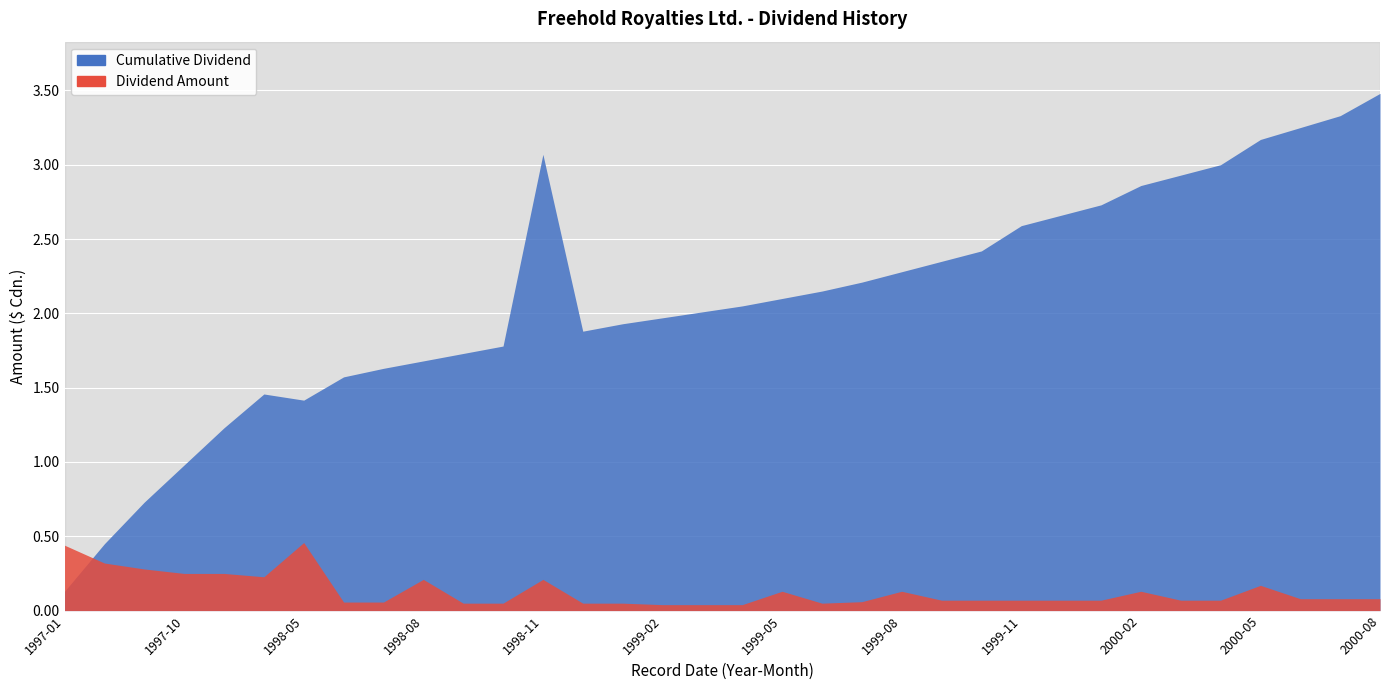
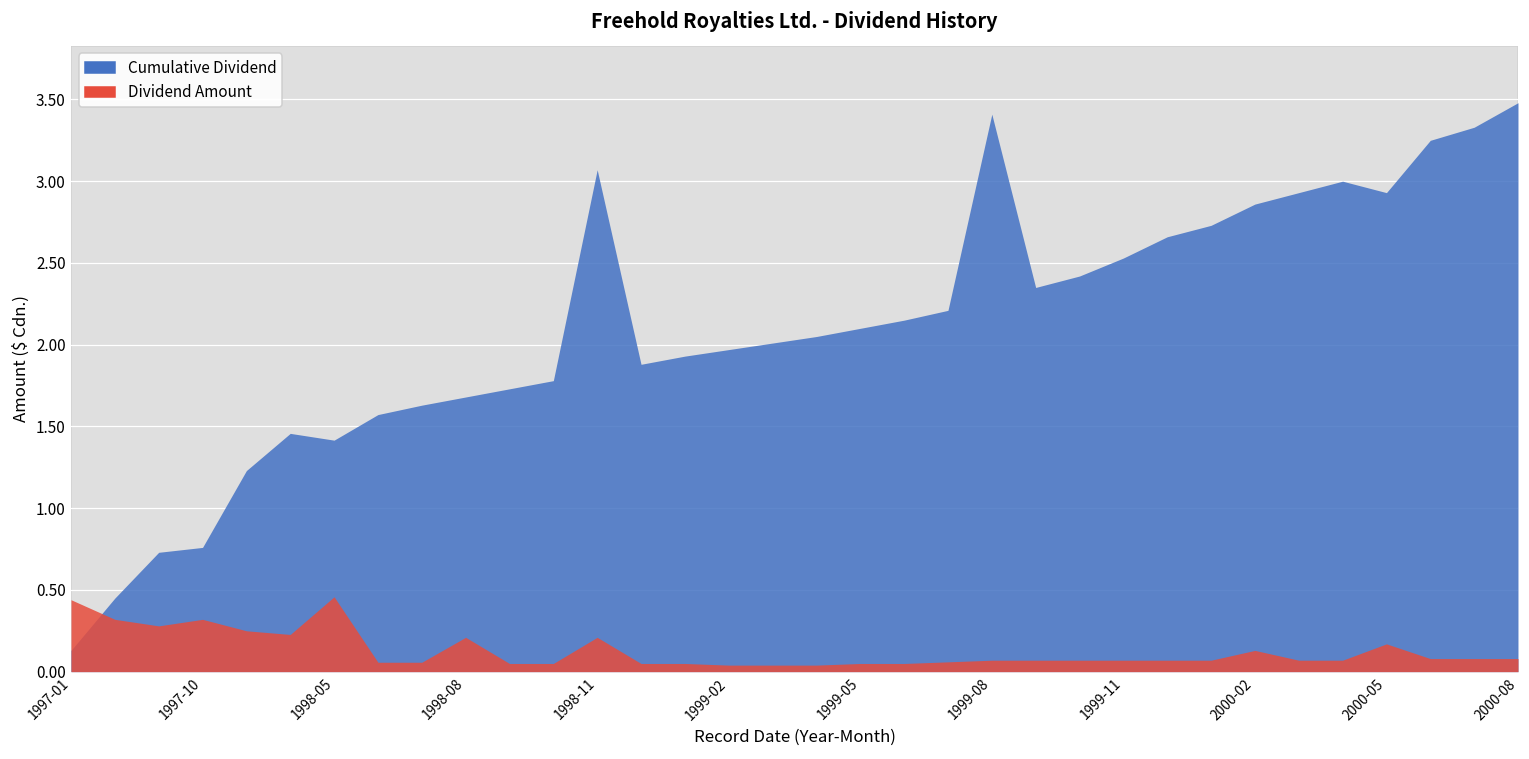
Cumulative Dividend, 1997-10: 0.98 -> 0.76
Dividend Amount, 1997-10: 0.25 -> 0.32
Dividend Amount, 1999-05: 0.13 -> 0.05
Cumulative Dividend, 1999-08: 2.28 -> 3.41
Dividend Amount, 1999-08: 0.13 -> 0.07
Cumulative Dividend, 1999-11: 2.59 -> 2.53
Cumulative Dividend, 2000-05: 3.17 -> 2.93
